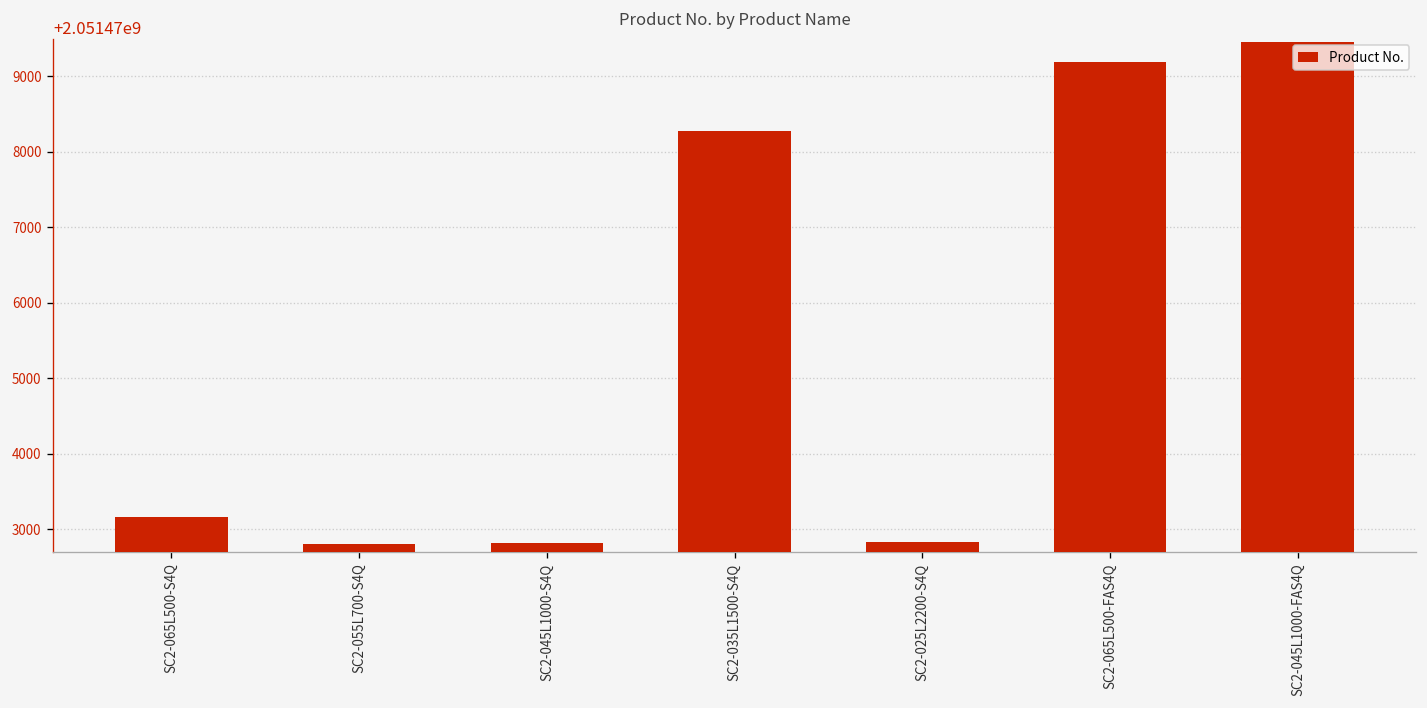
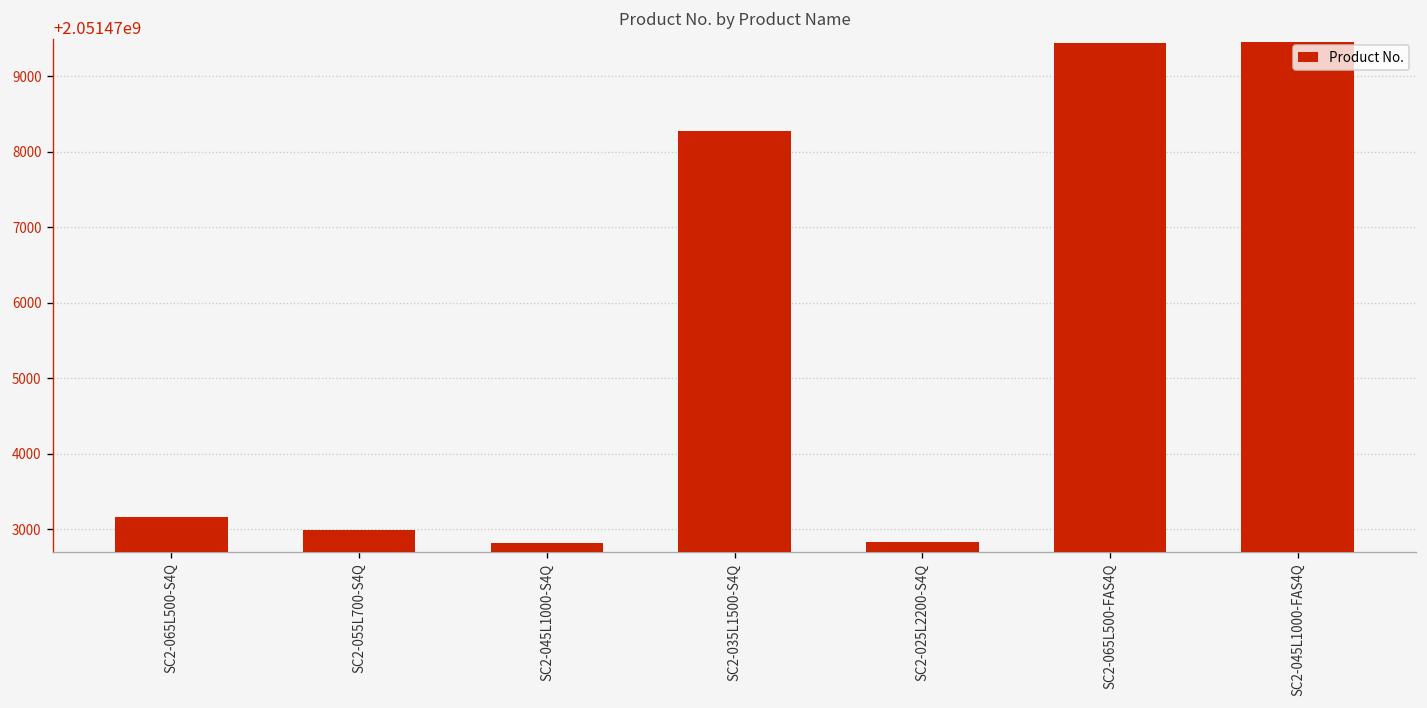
SC2-055L700-S4Q: 2051472800 -> 2051473000
SC2-065L500-FAS4Q: 2051479200 -> 2051479400
